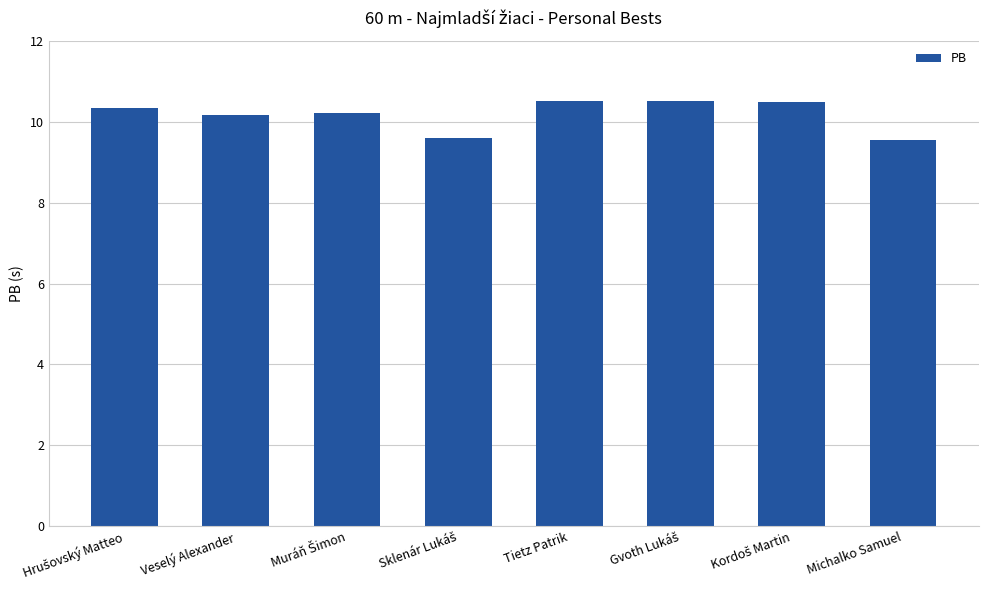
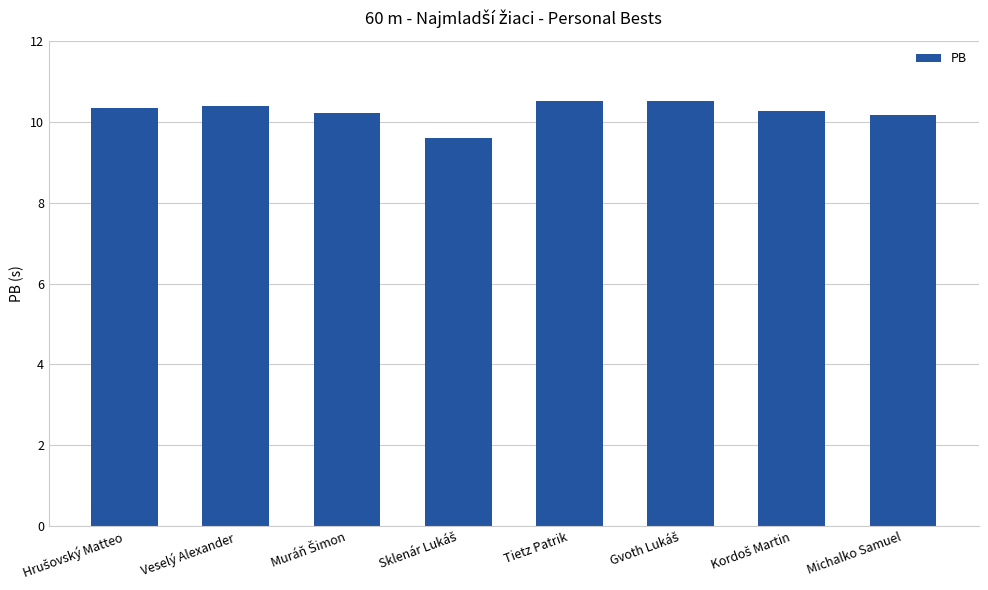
Veselý Alexander: 10.2 -> 10.4
Kordoš Martin: 10.5 -> 10.3
Michalko Samuel: 9.6 -> 10.2
